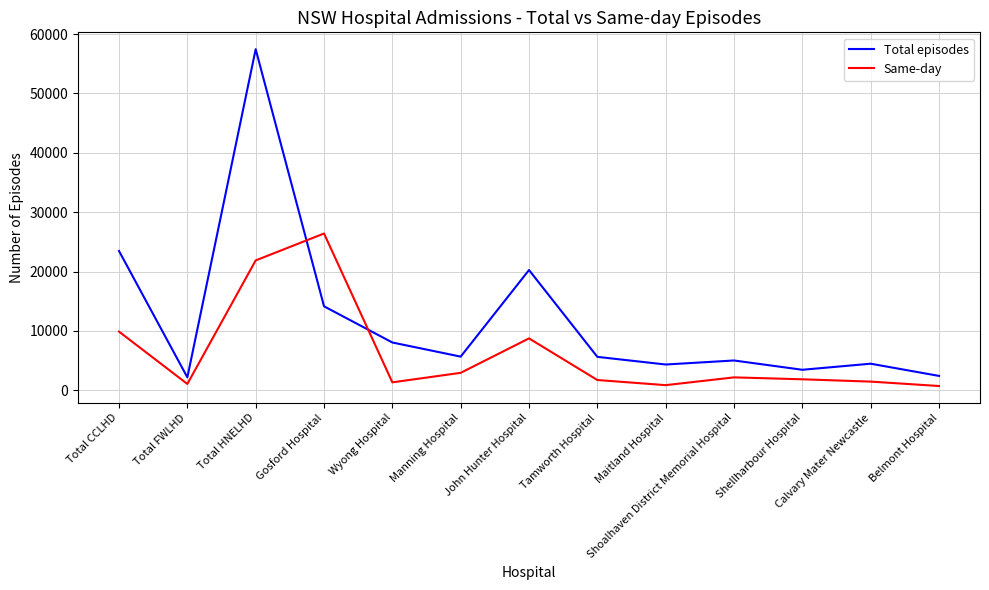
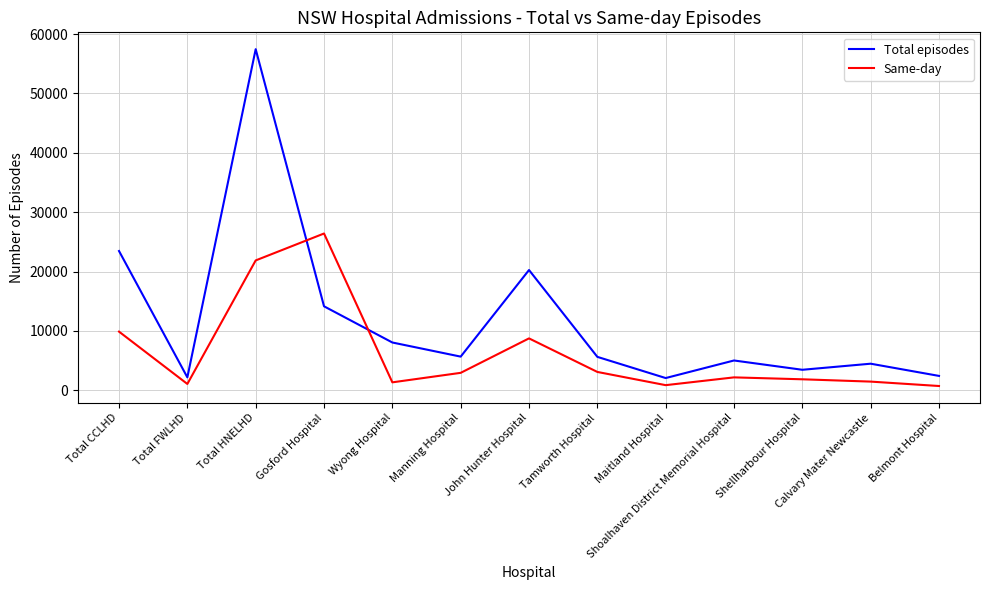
Same-day, Tamworth Hospital: 2000 -> 3000
Total episodes, Maitland Hospital: 4000 -> 2000
